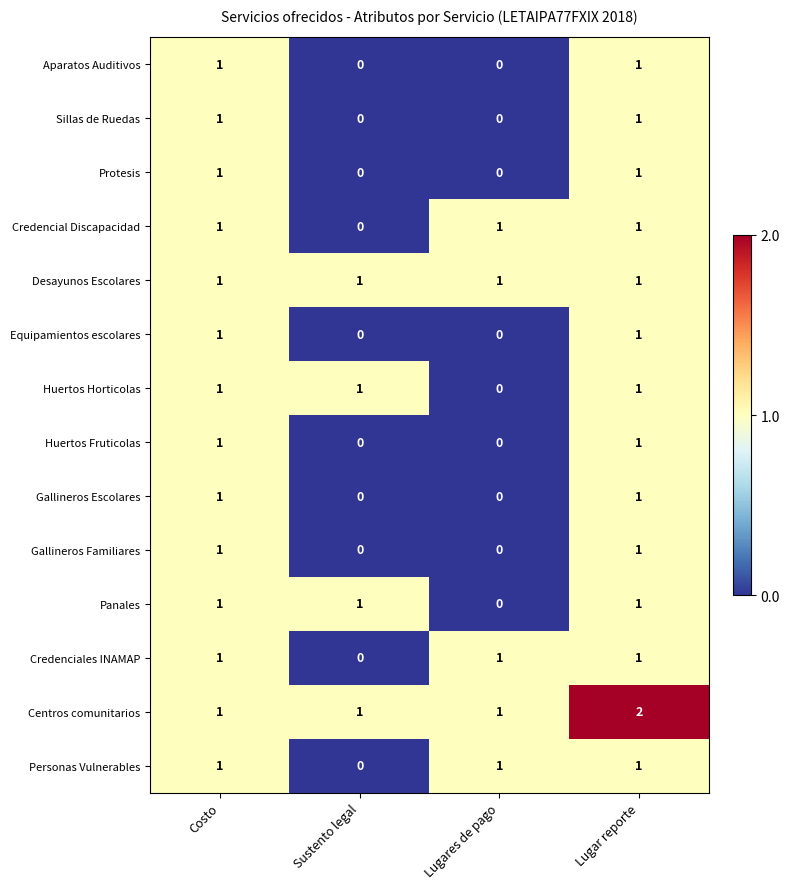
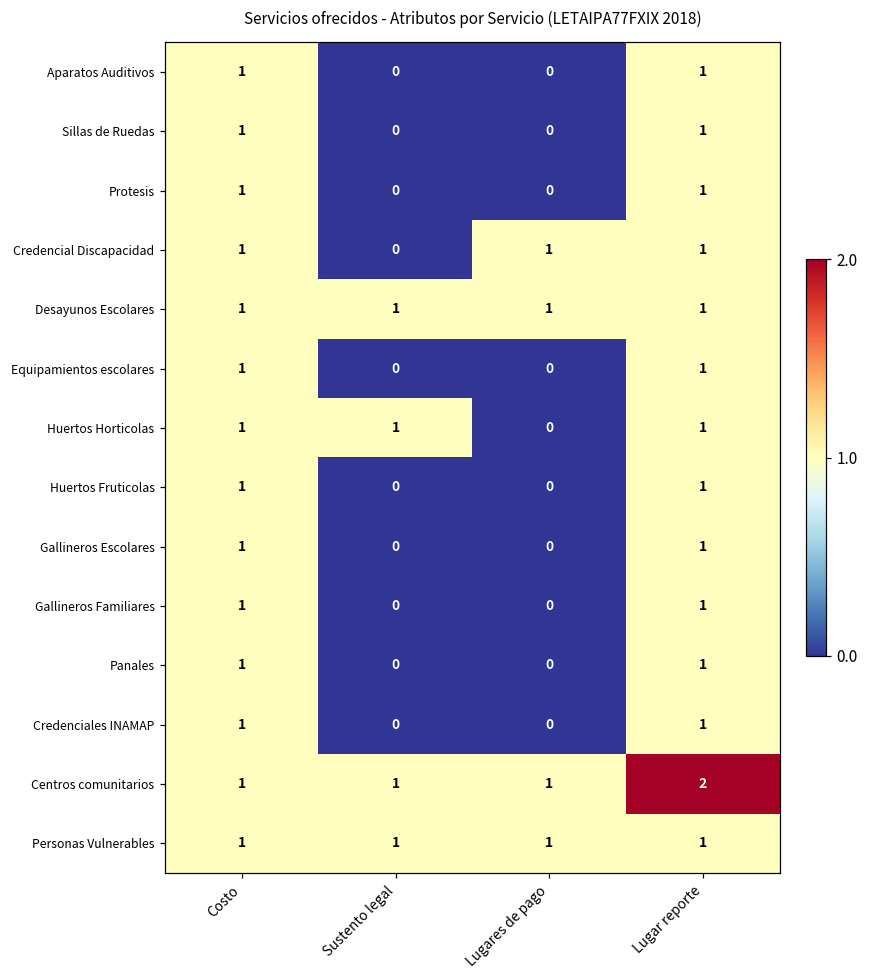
Panales, Sustento legal: 1 -> 0
Credenciales INAMAP, Lugares de pago: 1 -> 0
Personas Vulnerables, Sustento legal: 0 -> 1
